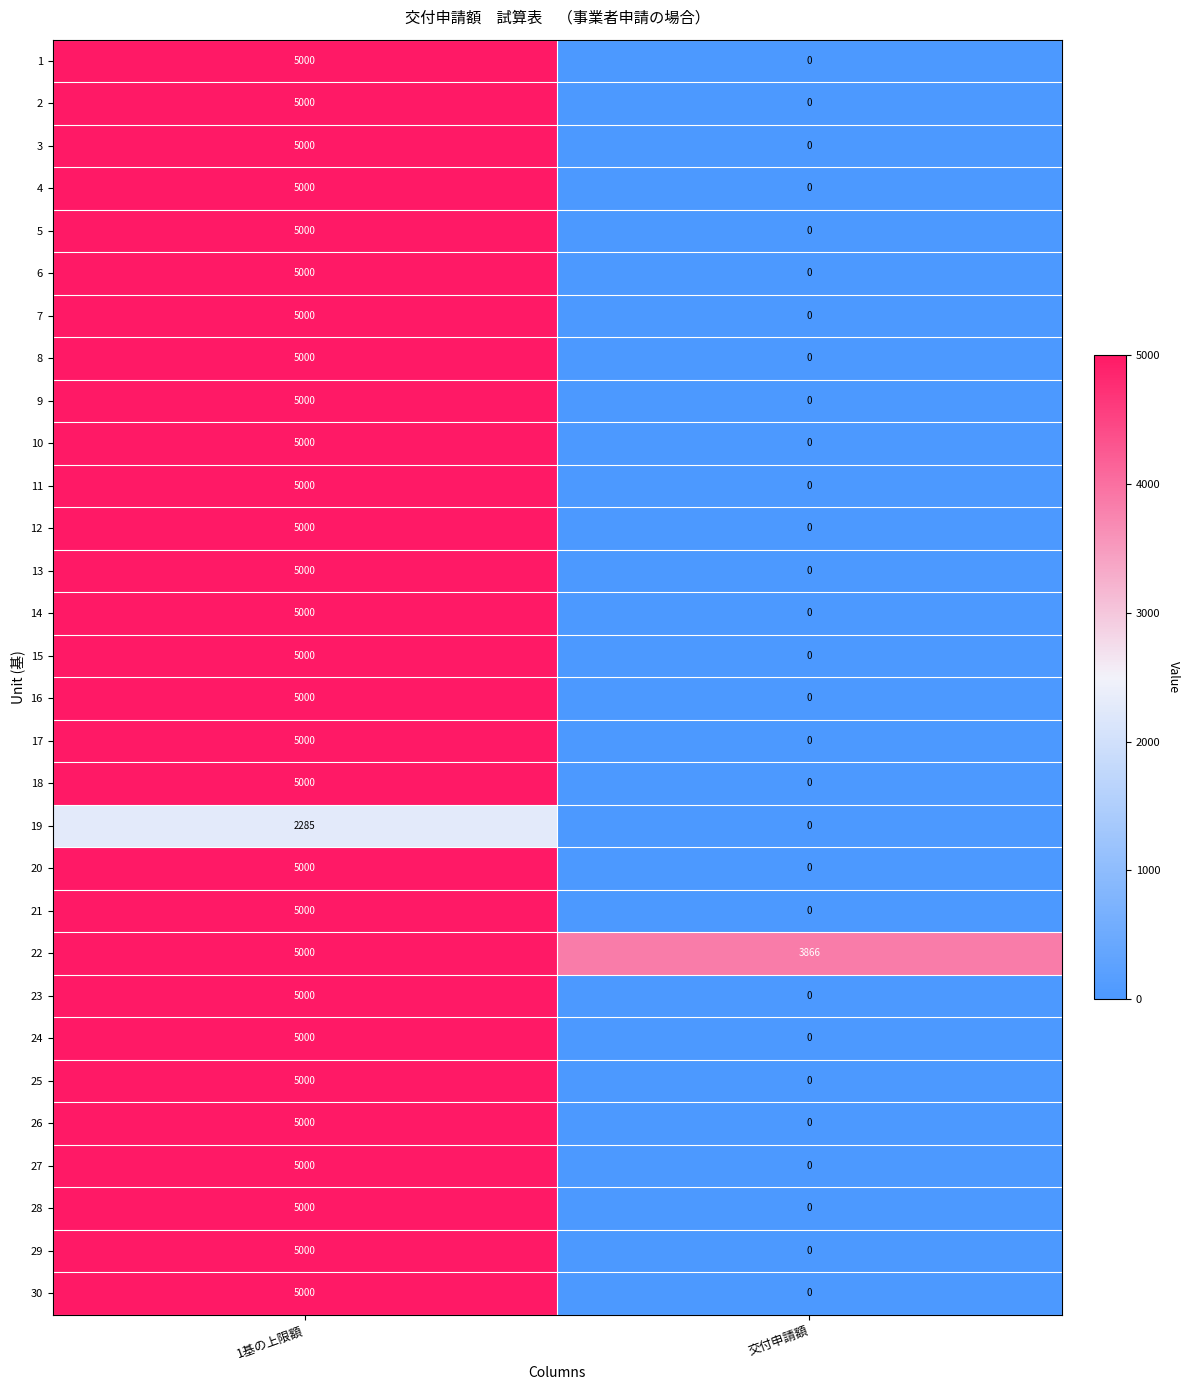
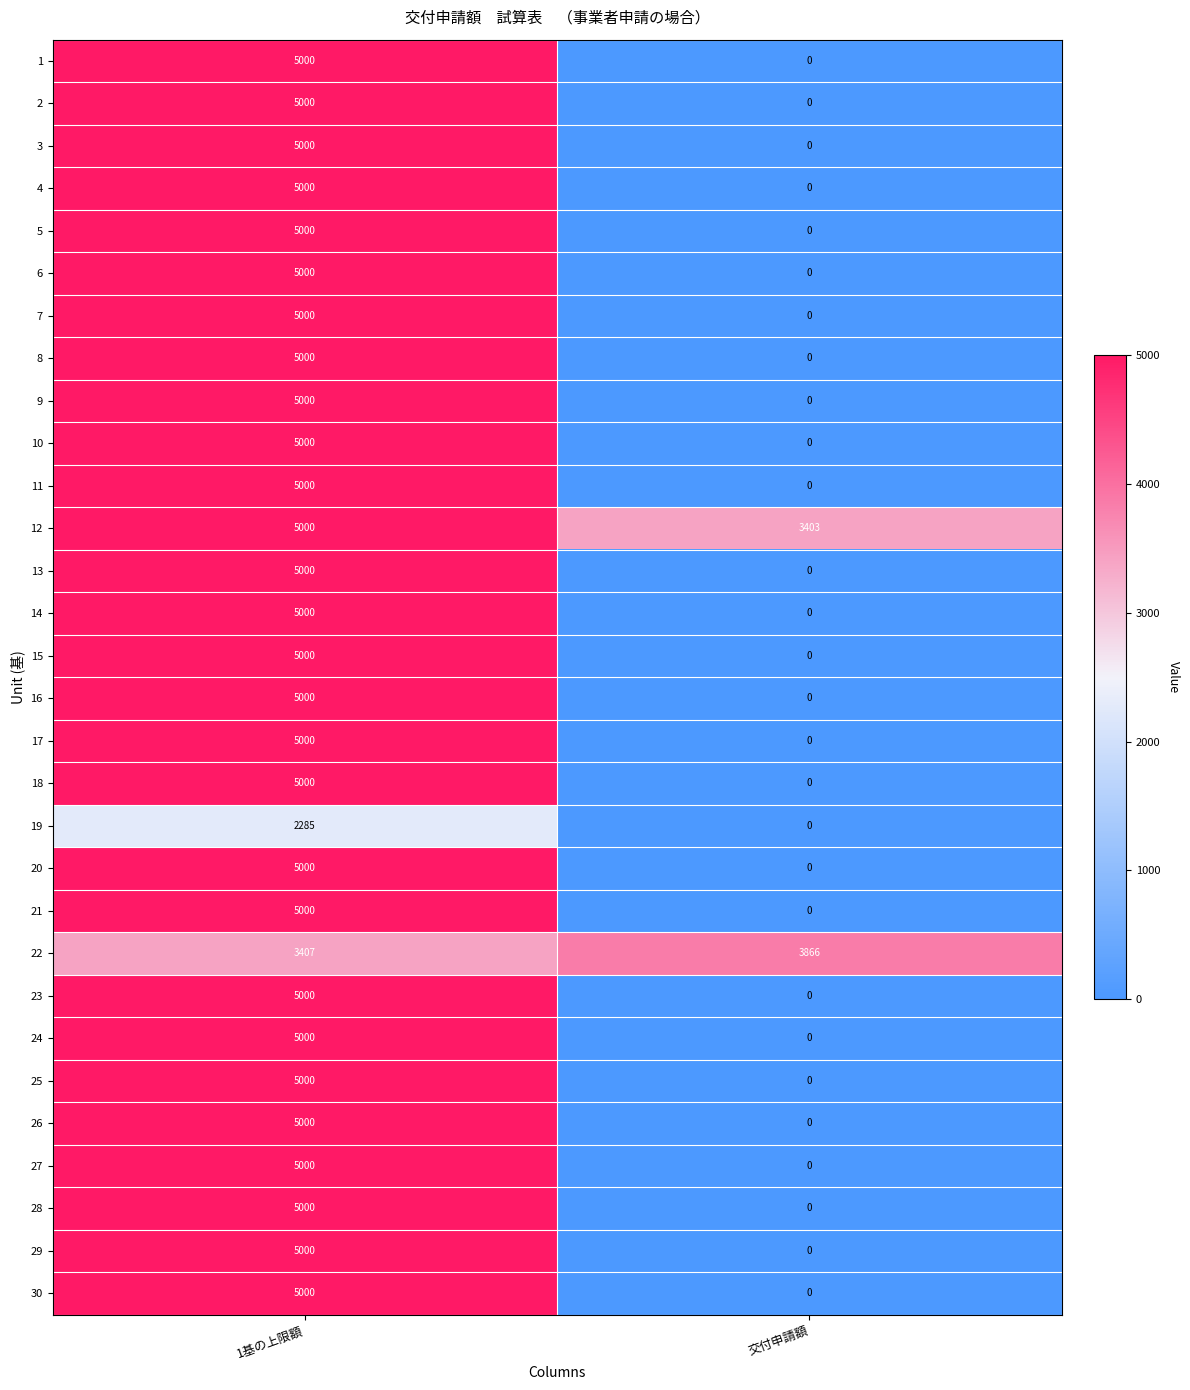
12, 交付申請額: 0 -> 3403
22, 1基の上限額: 5000 -> 3407
